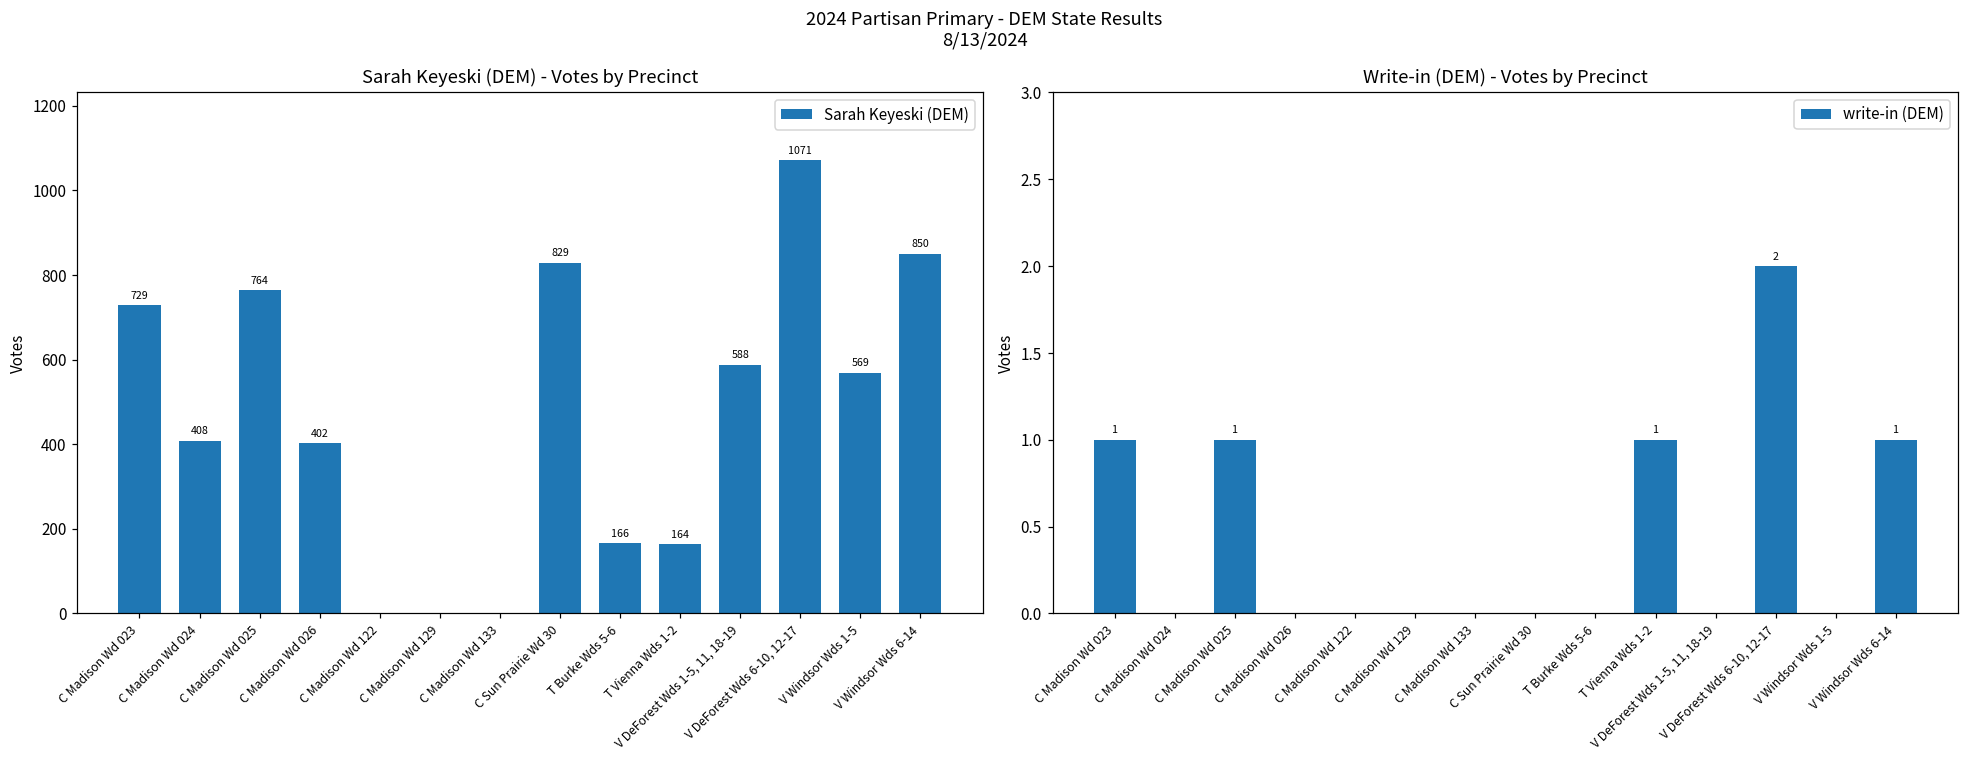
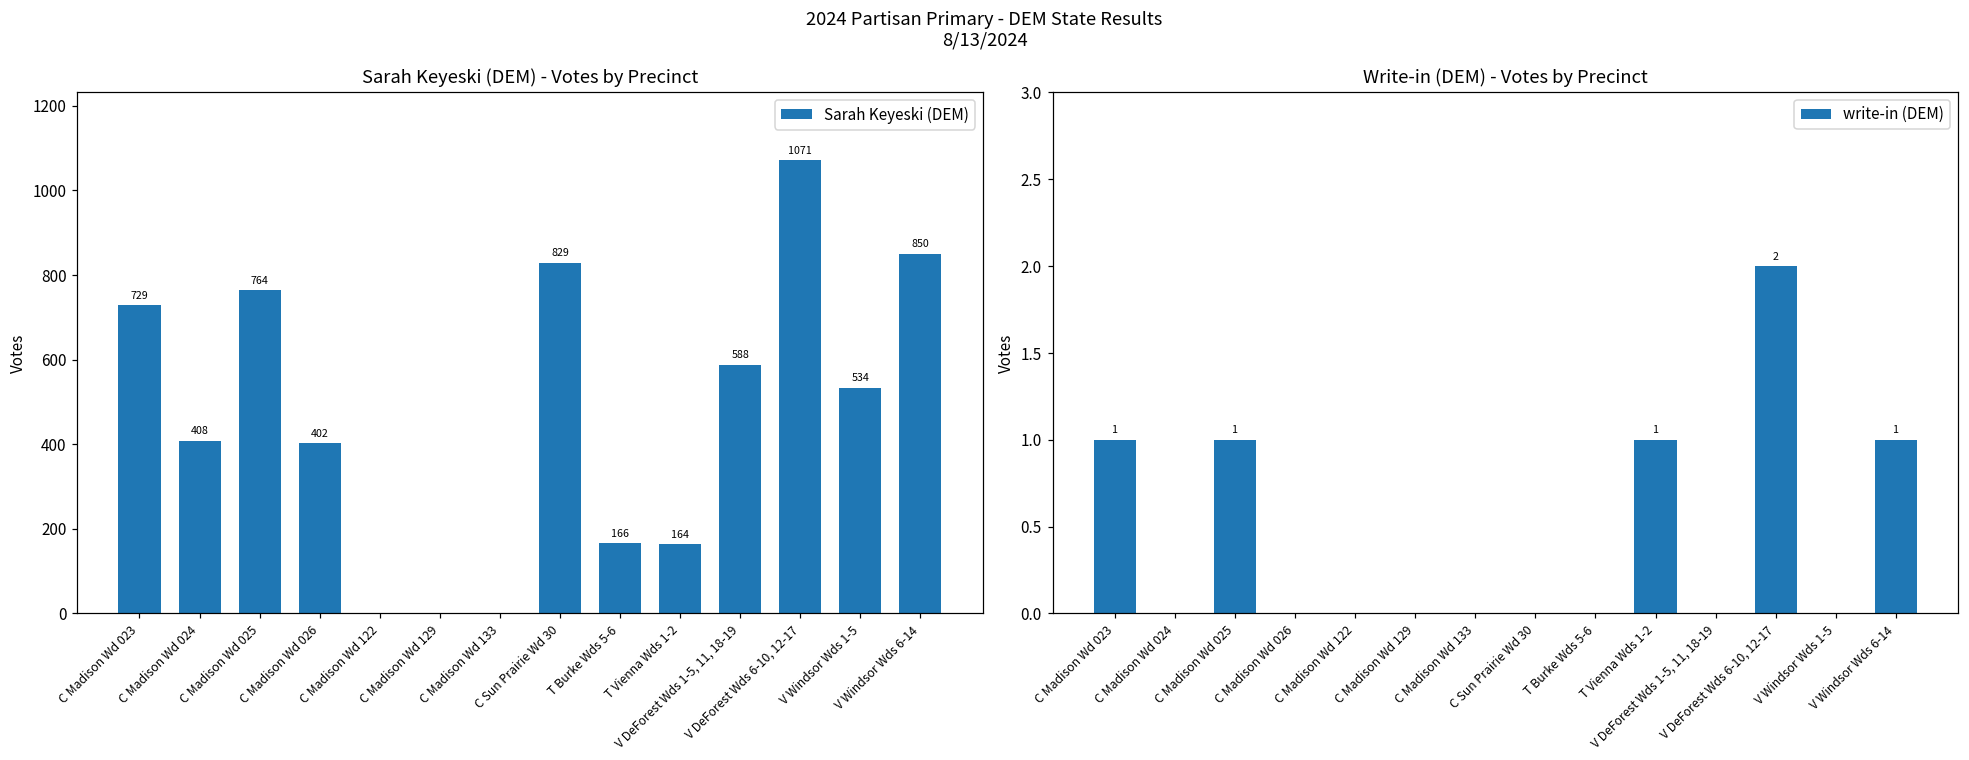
Sarah Keyeski (DEM) - Votes by Precinct, V Windsor Wds 1-5: 569 -> 534
